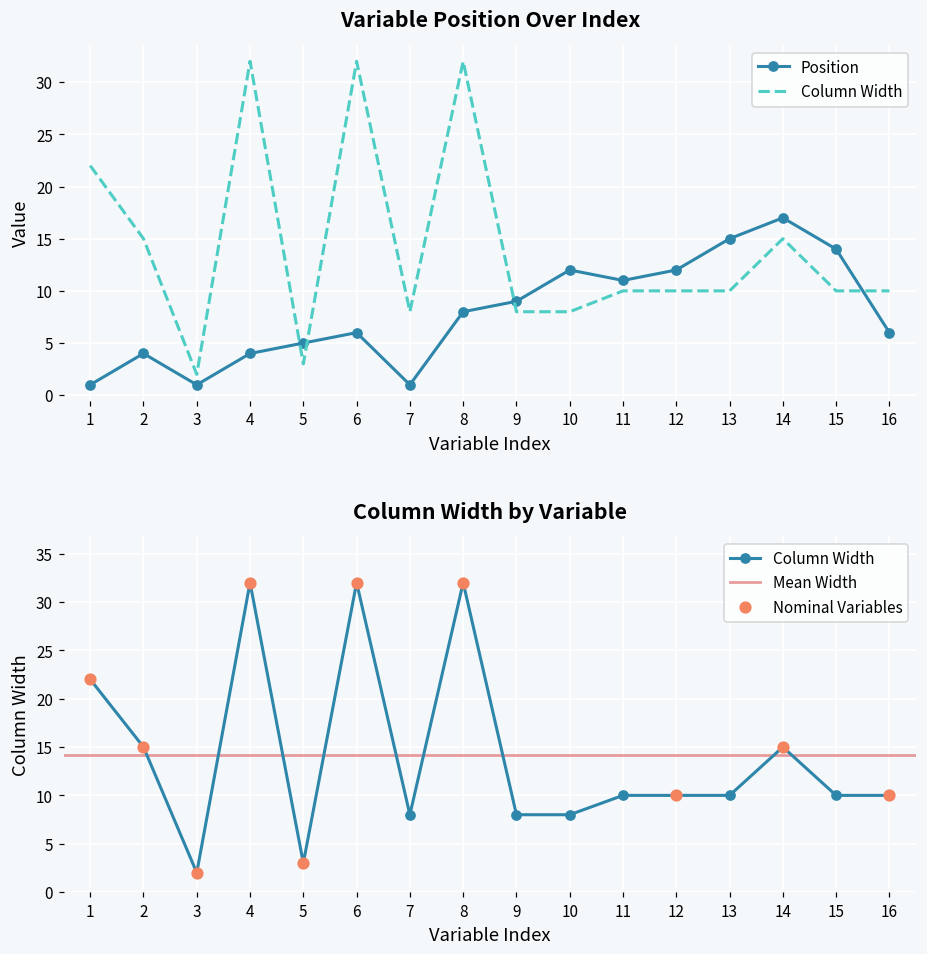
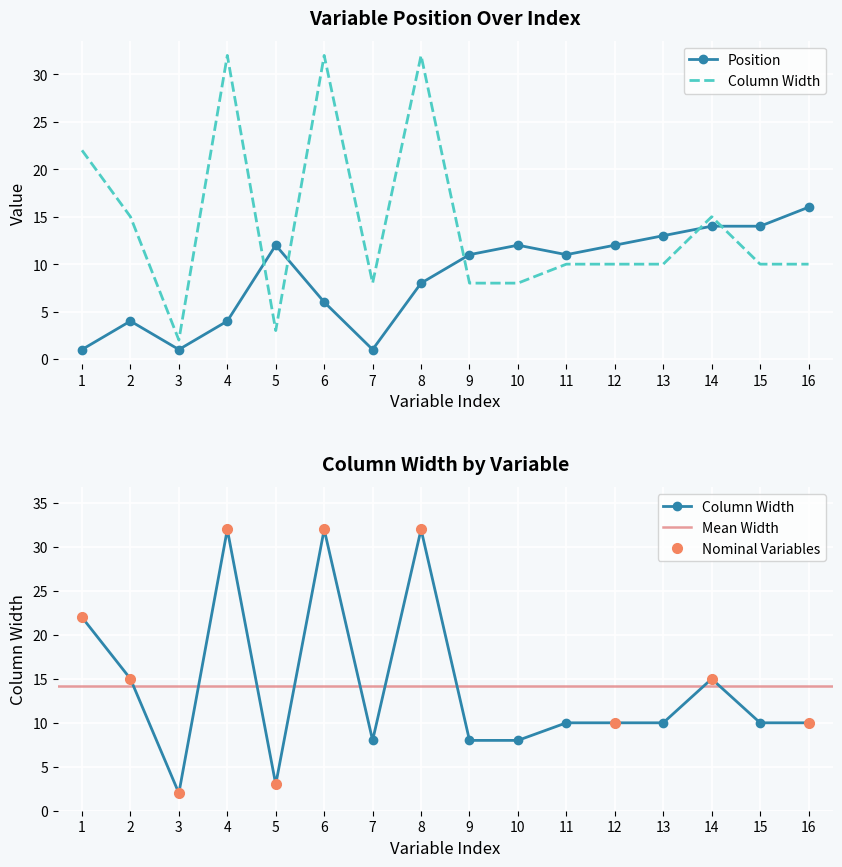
Variable Position Over Index, Position, 5: 5 -> 12
Variable Position Over Index, Position, 9: 9 -> 11
Variable Position Over Index, Position, 13: 15 -> 13
Variable Position Over Index, Position, 14: 17 -> 14
Variable Position Over Index, Position, 16: 6 -> 16
